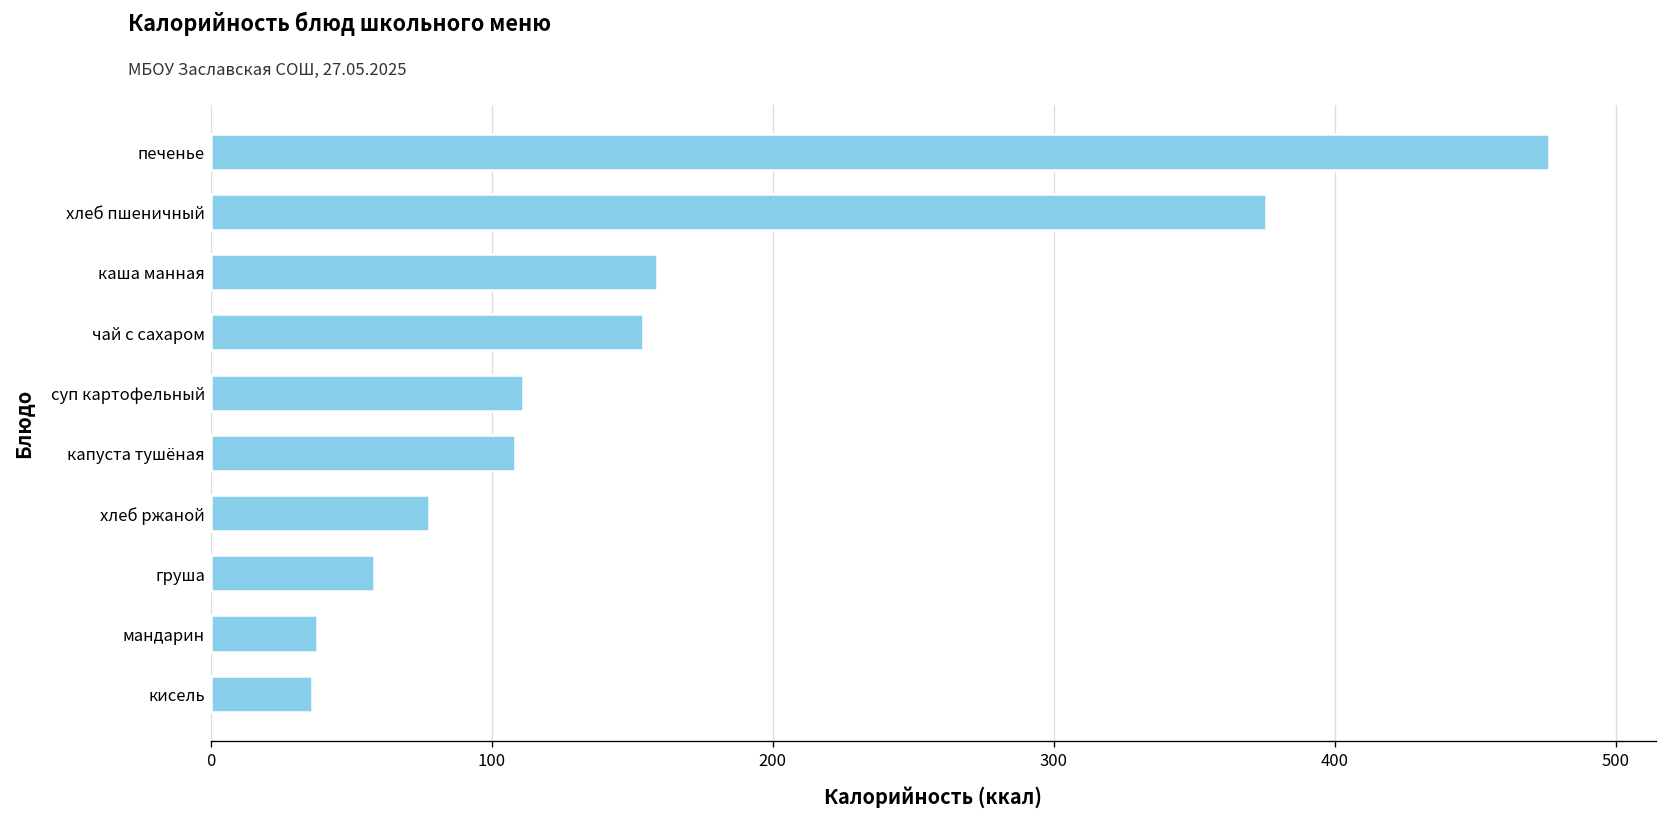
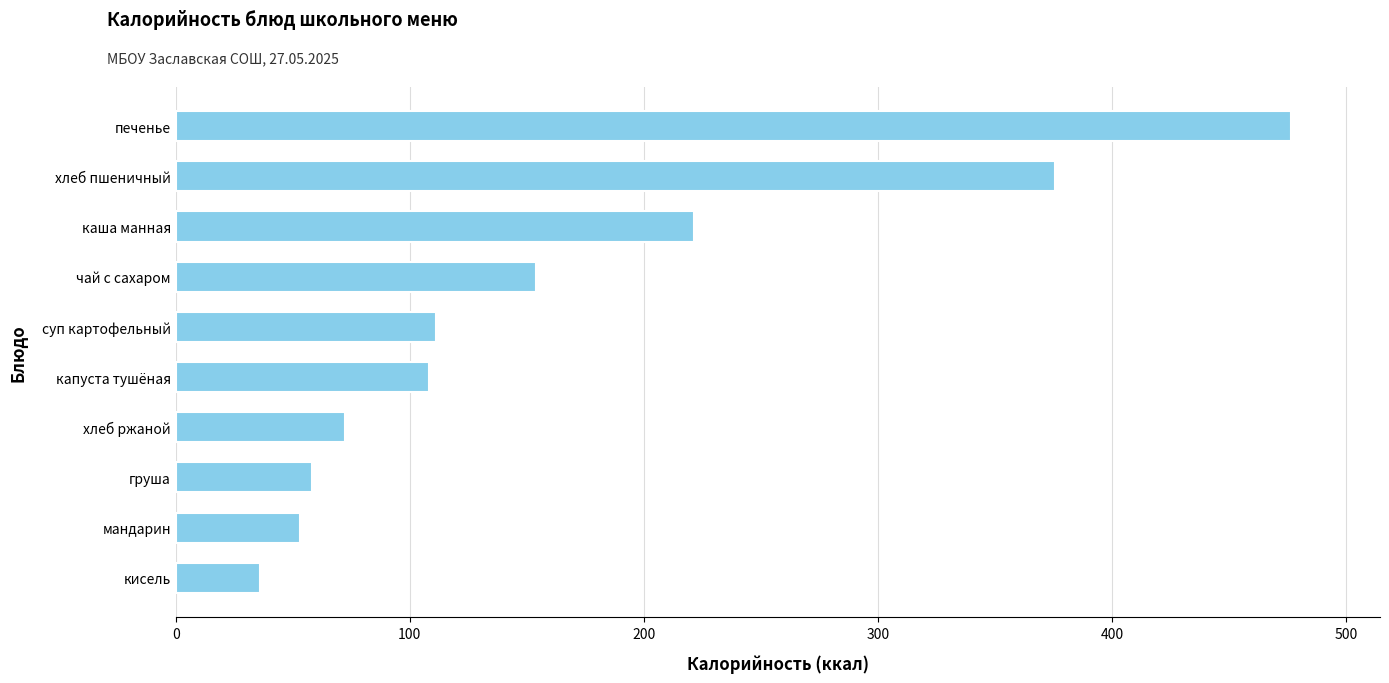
каша манная: 159 -> 221
хлеб ржаной: 78 -> 72
мандарин: 38 -> 53
